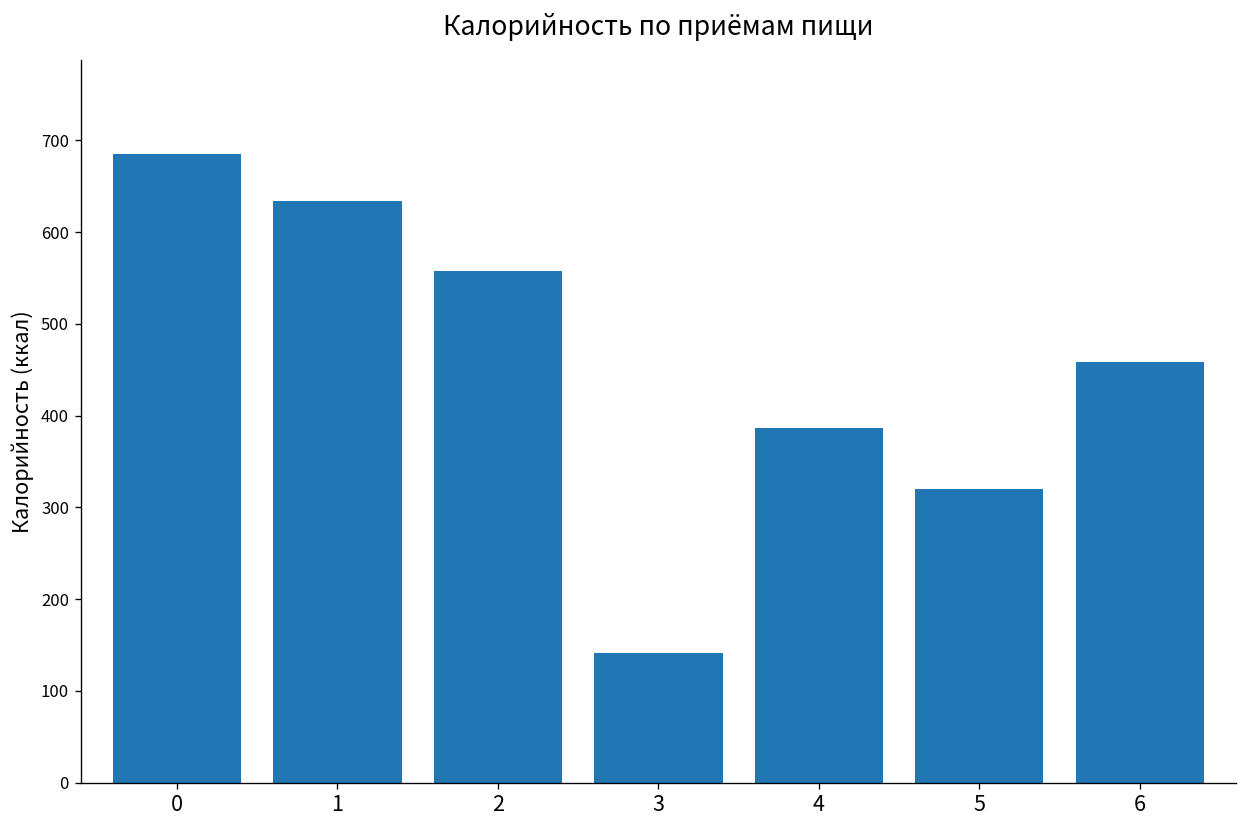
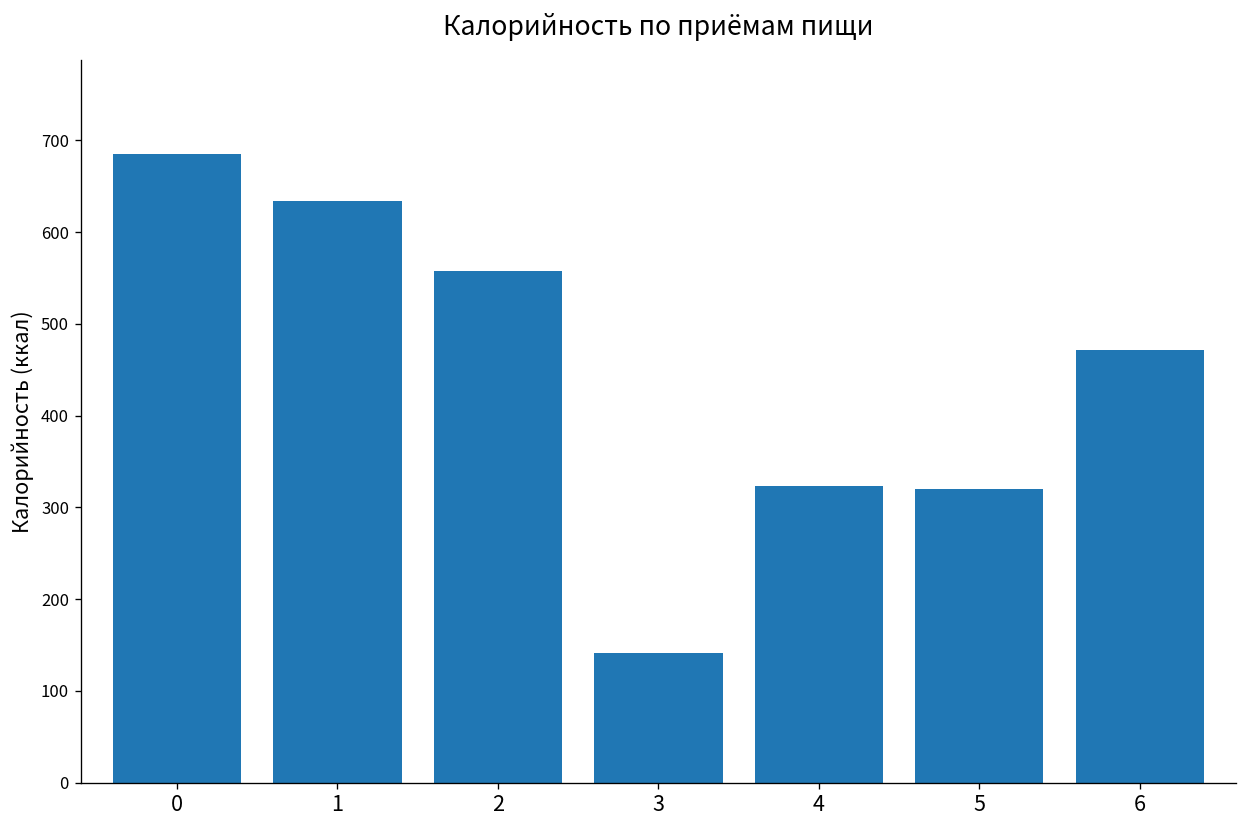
4: 390 -> 320
6: 460 -> 470
